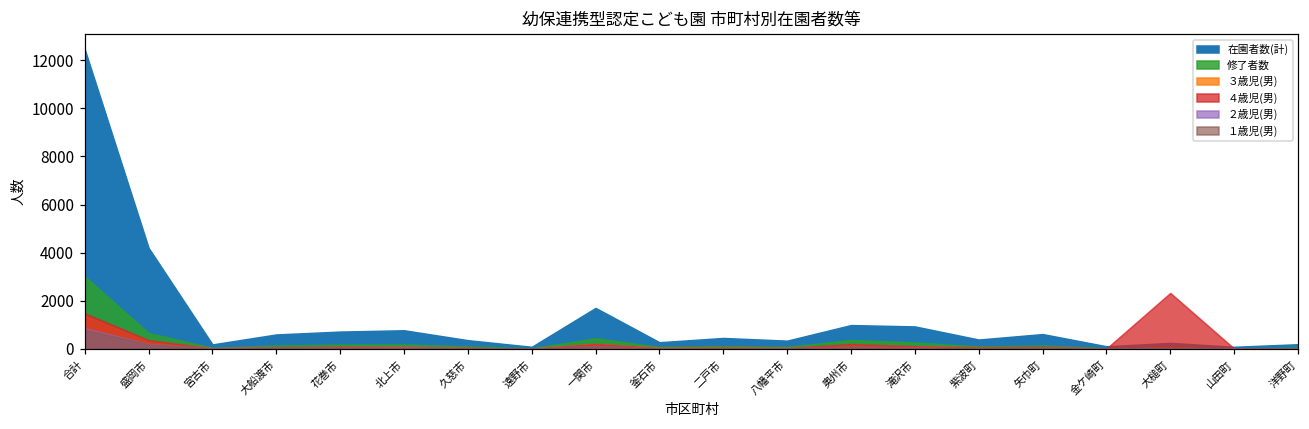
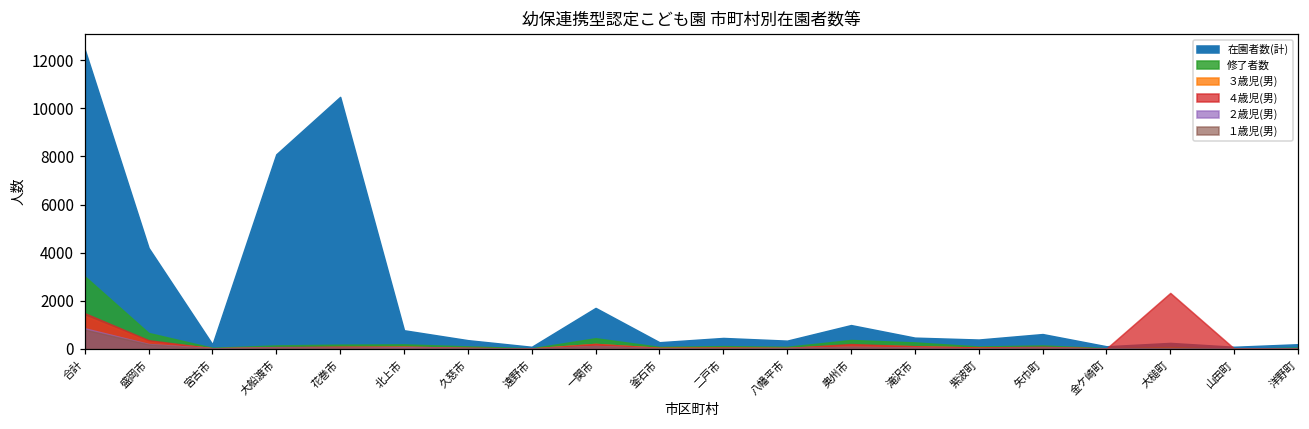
在園者数(計), 大船渡市: 600 -> 8100
在園者数(計), 花巻市: 700 -> 10500
在園者数(計), 滝沢市: 900 -> 500
